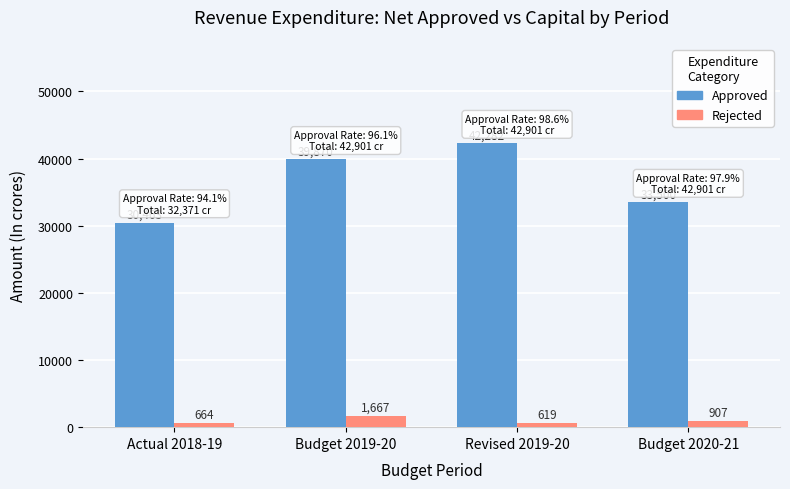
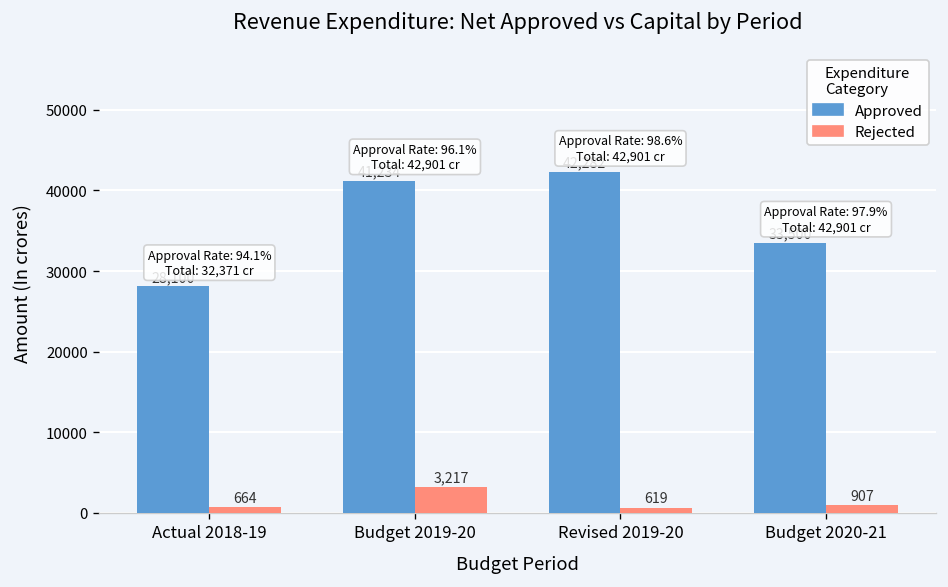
Approved, Actual 2018-19: 30000 -> 28000
Approved, Budget 2019-20: 40000 -> 41000
Rejected, Budget 2019-20: 1,667 -> 3,217
